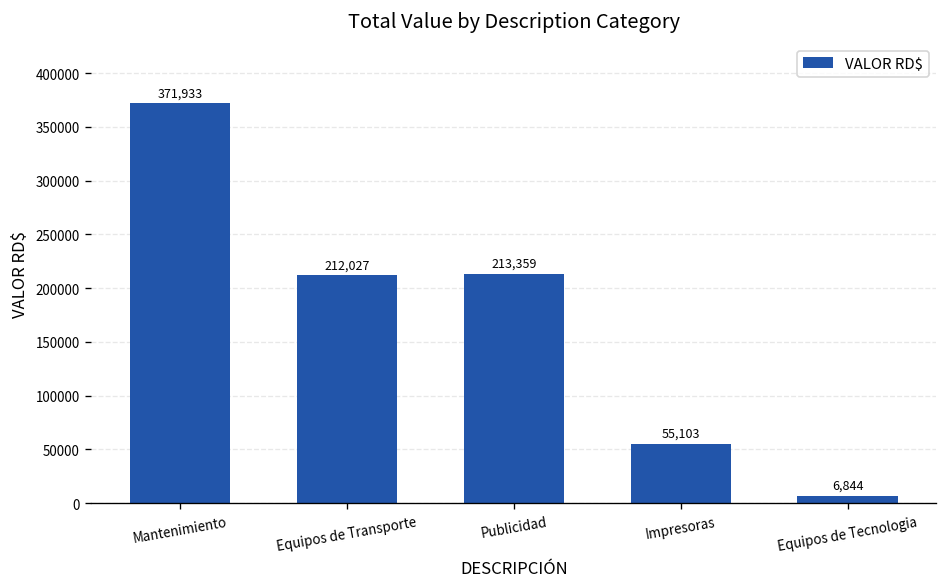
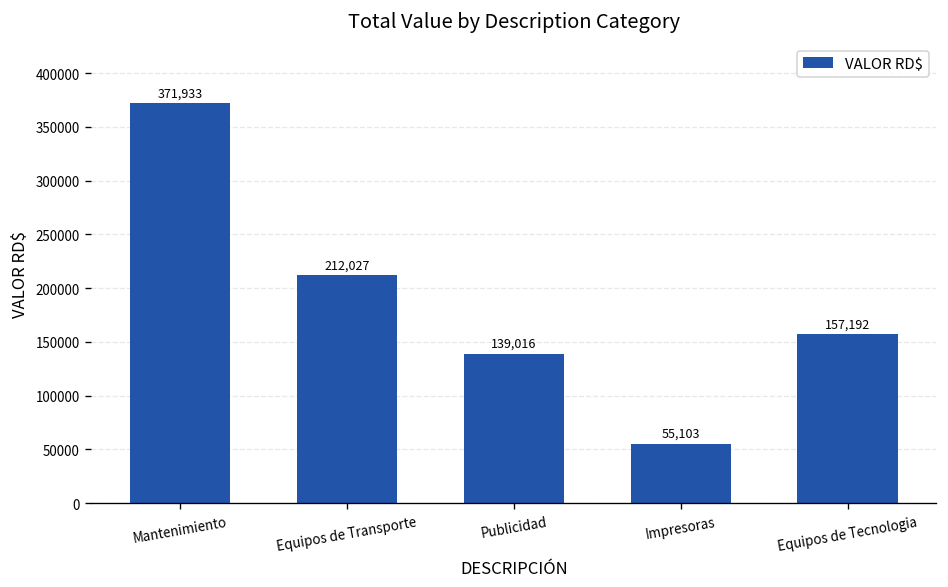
Publicidad: 213,359 -> 139,016
Equipos de Tecnologia: 6,844 -> 157,192
